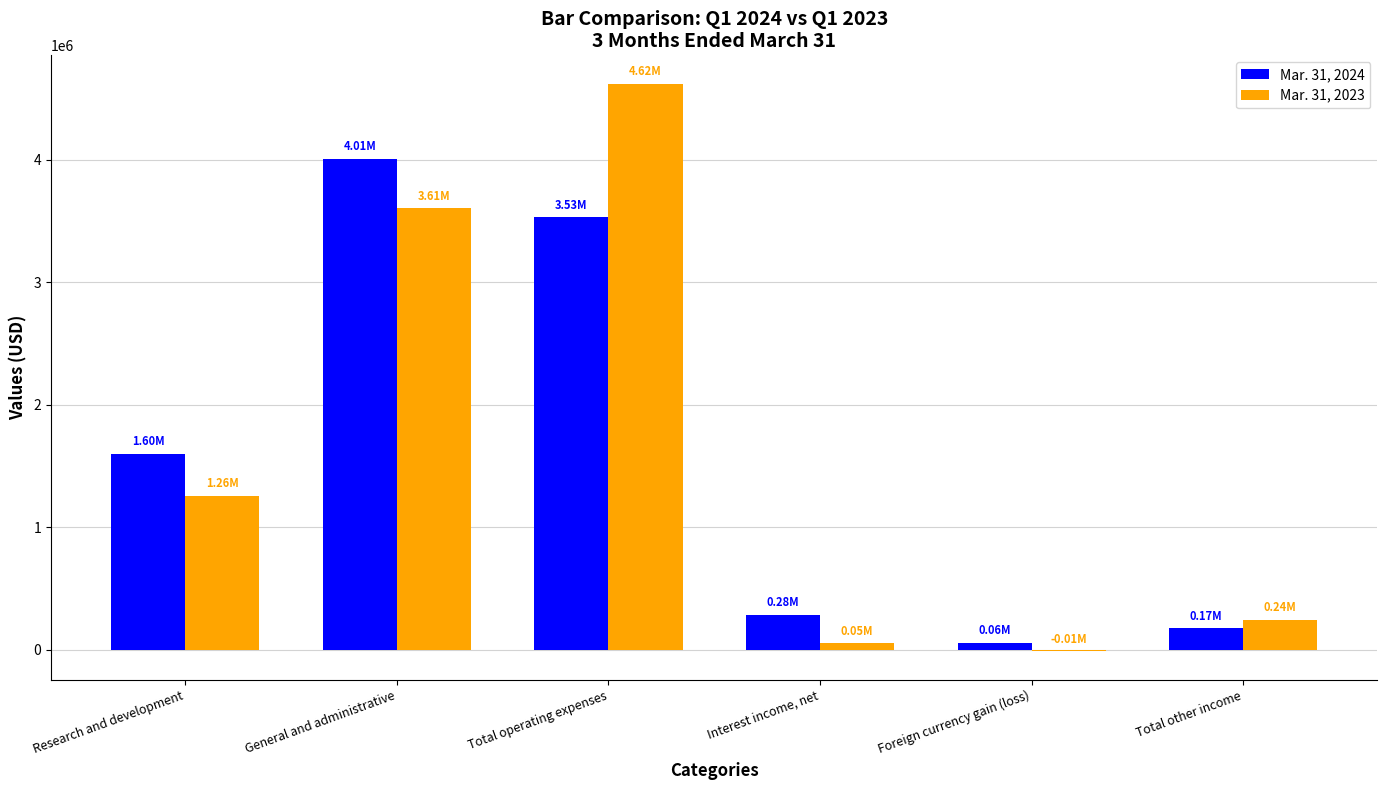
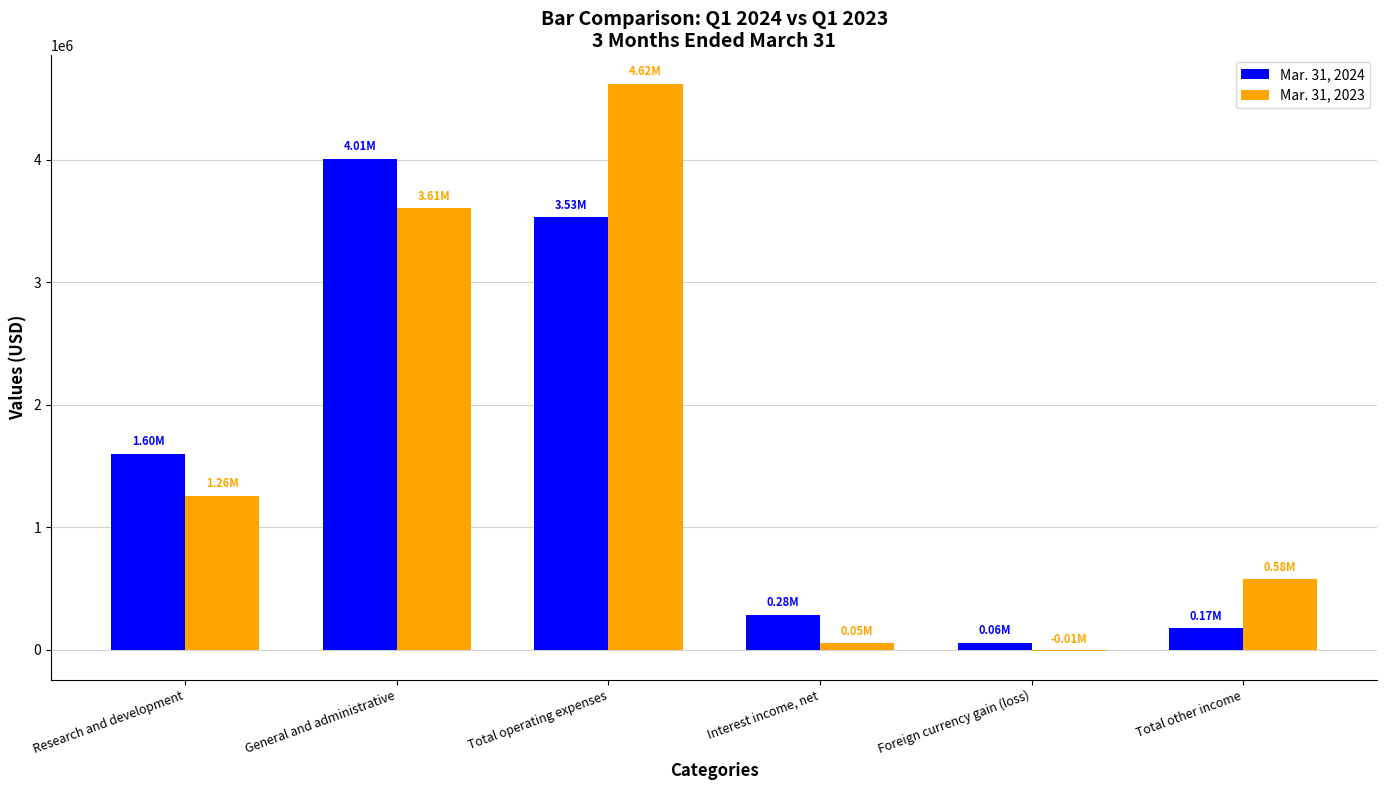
Mar. 31, 2023, Total other income: 0.24M -> 0.58M
